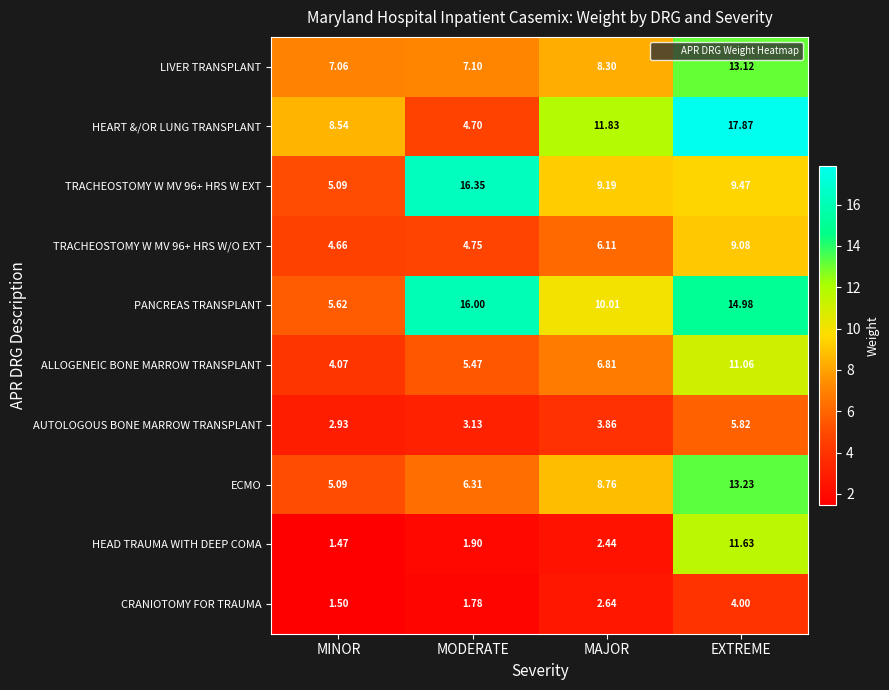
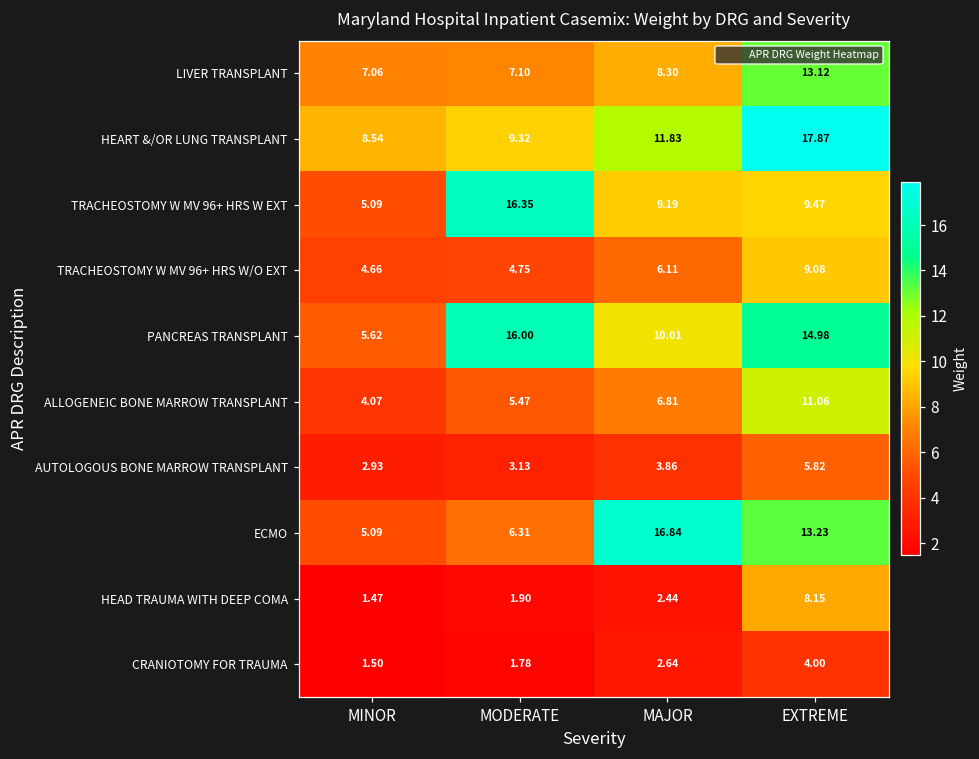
HEART &/OR LUNG TRANSPLANT, MODERATE: 4.70 -> 9.32
ECMO, MAJOR: 8.76 -> 16.84
HEAD TRAUMA WITH DEEP COMA, EXTREME: 11.63 -> 8.15
